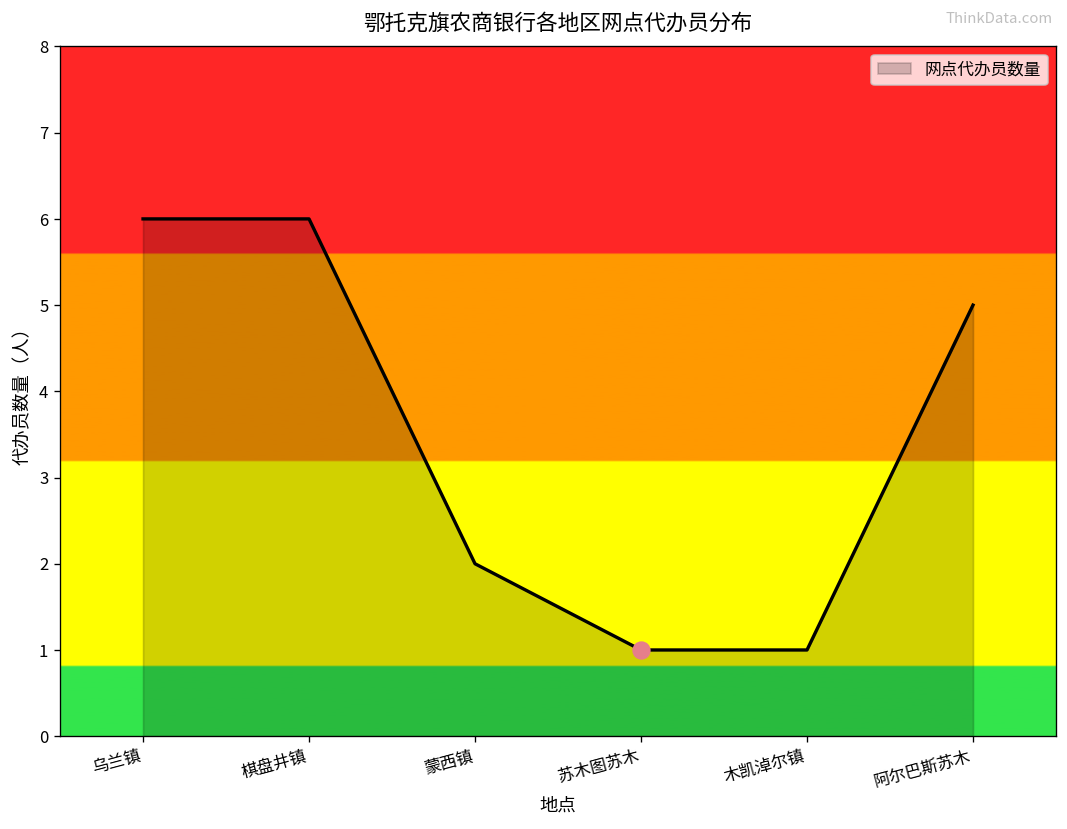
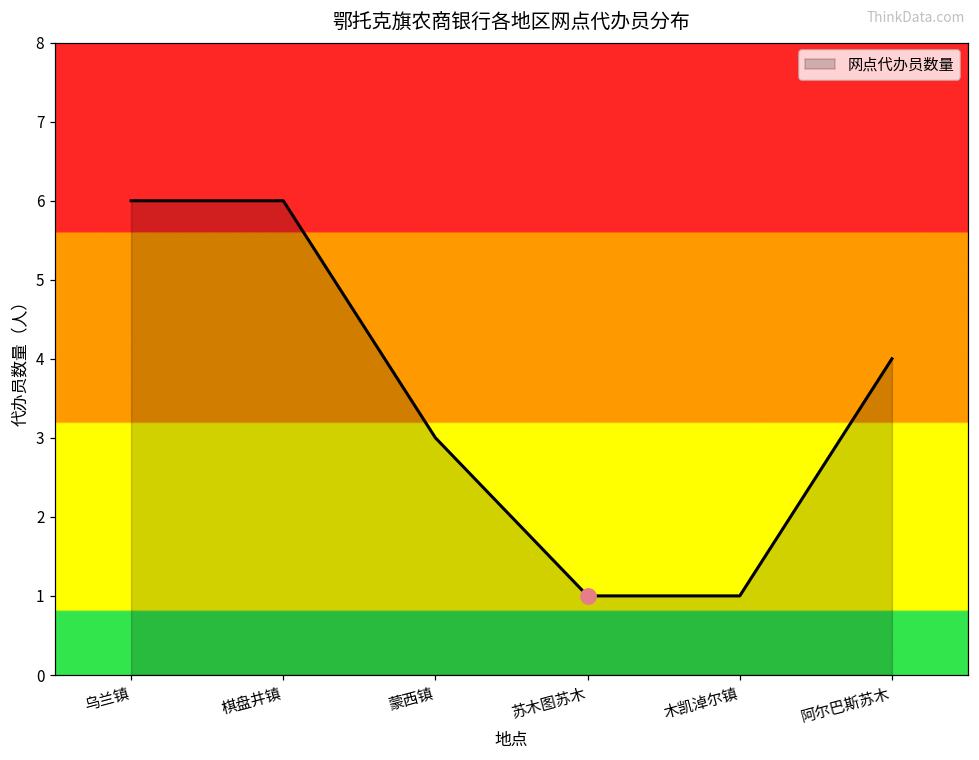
网点代办员数量, 蒙西镇: 2 -> 3
网点代办员数量, 阿尔巴斯苏木: 5 -> 4
